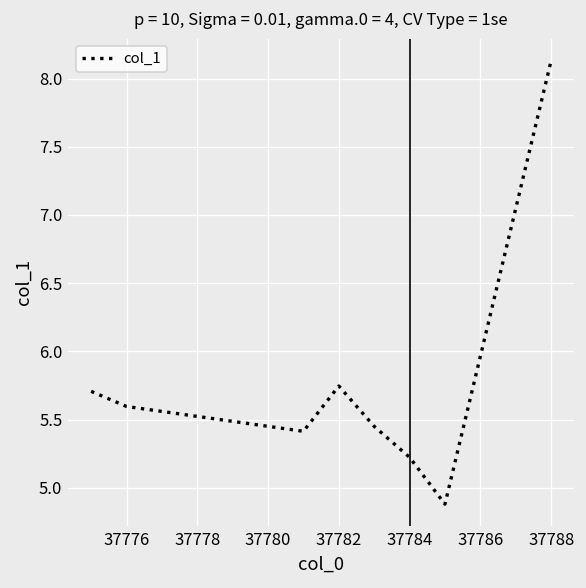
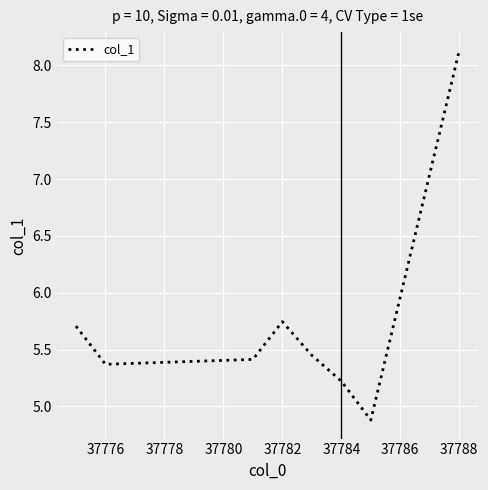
37776: 5.60 -> 5.37
